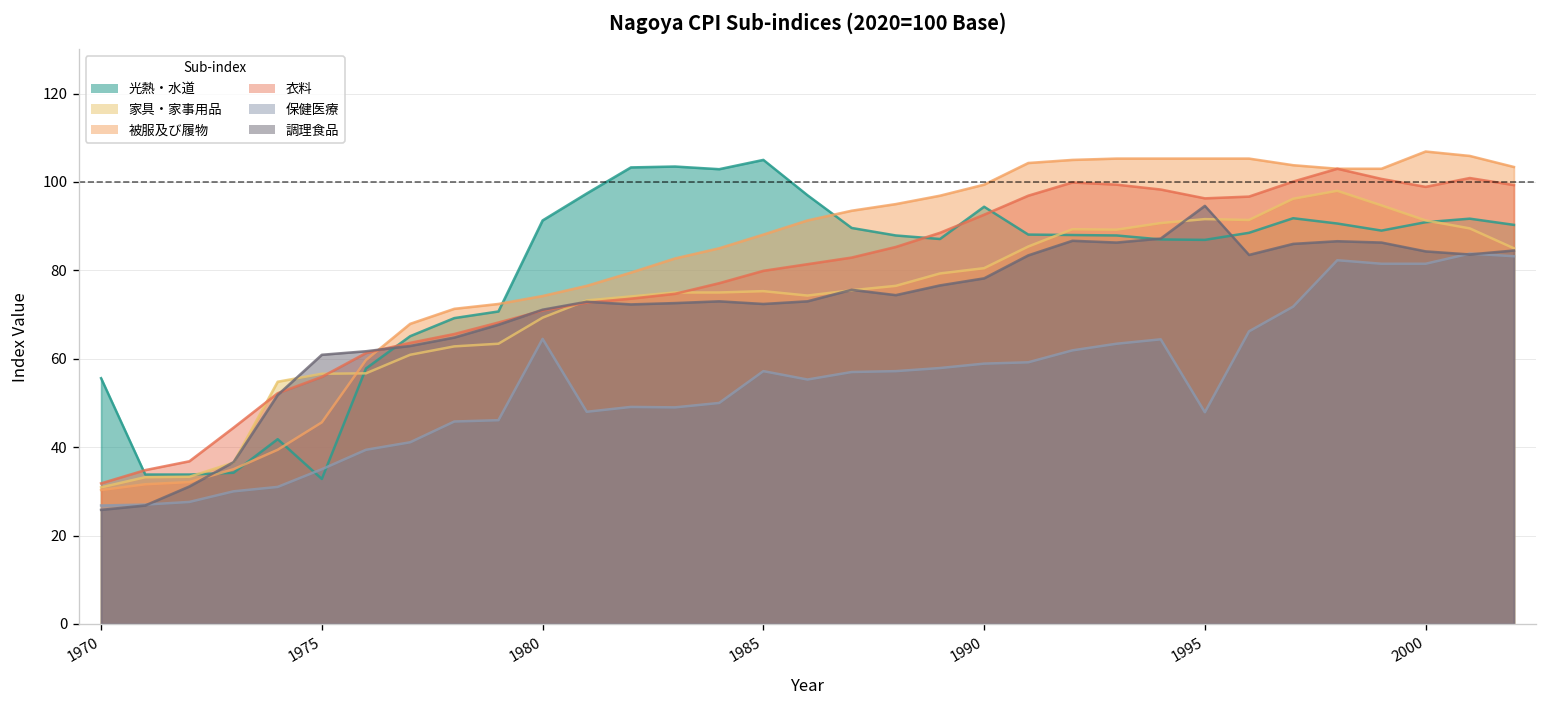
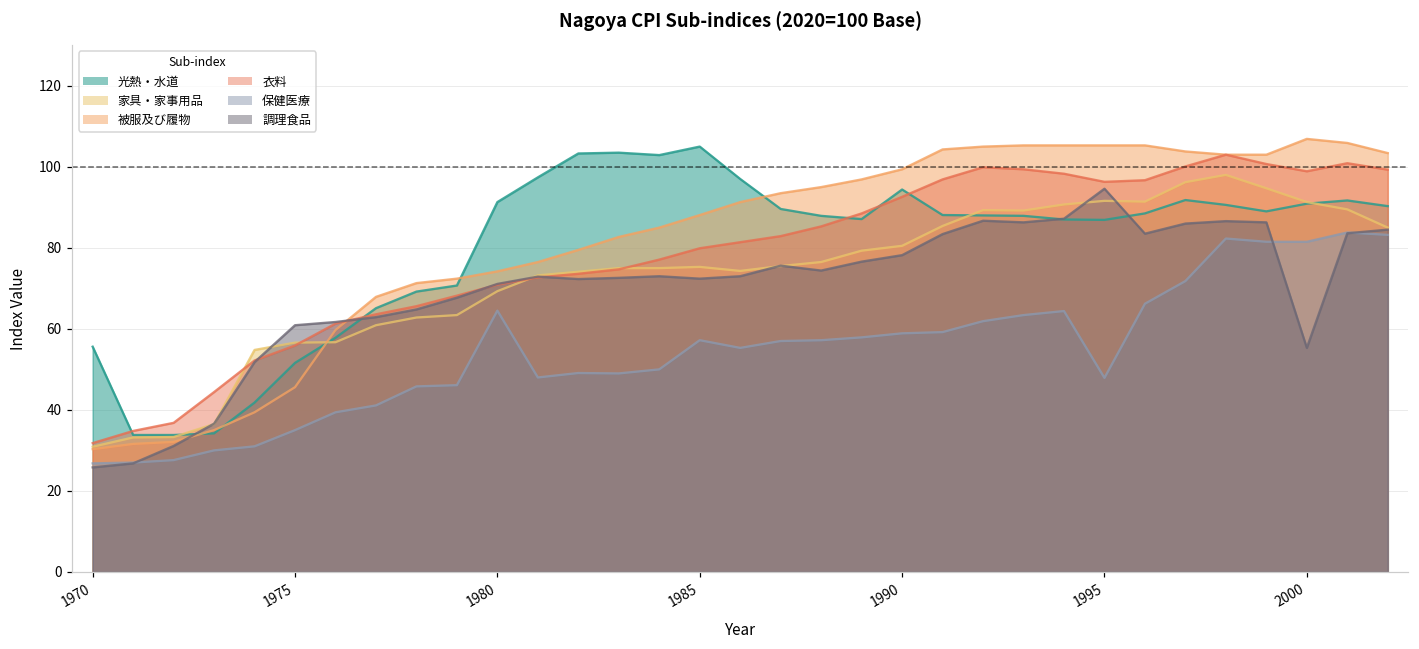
光熱・水道, 1975: 33 -> 52
調理食品, 2000: 84 -> 55
